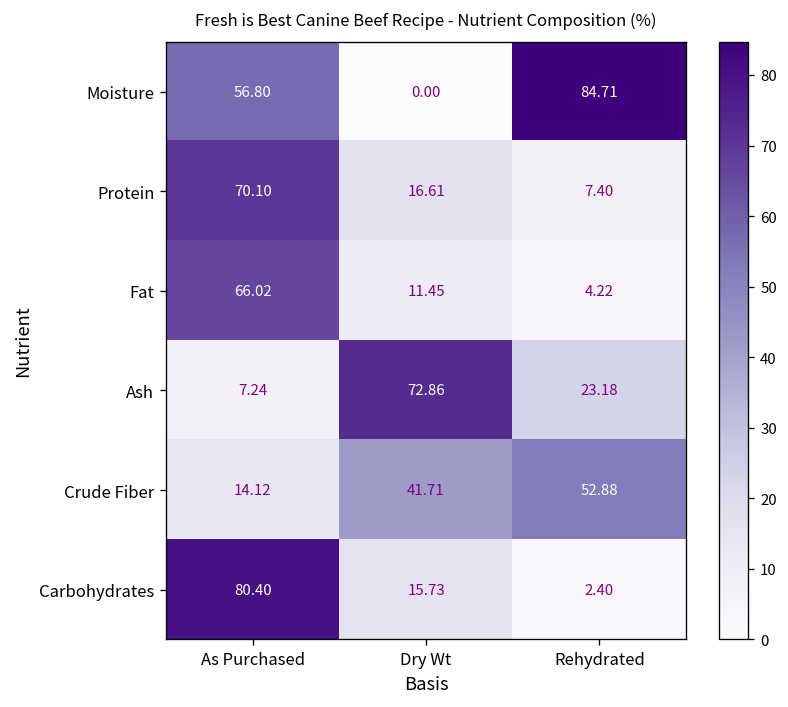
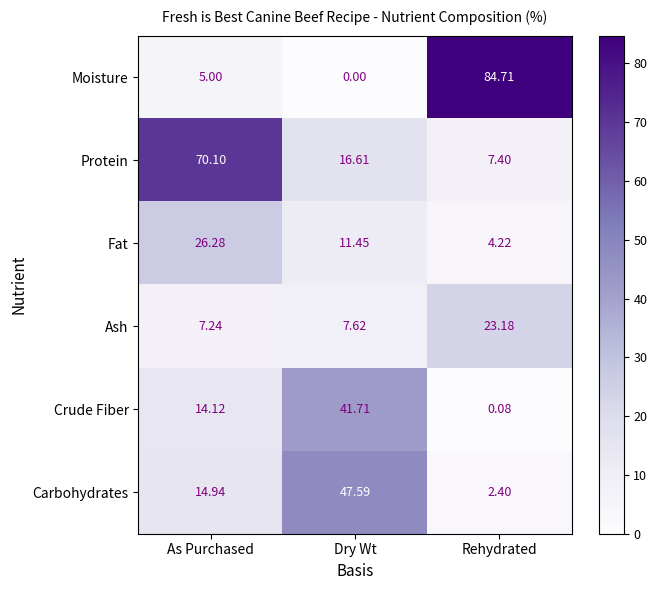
Moisture, As Purchased: 56.80 -> 5.00
Fat, As Purchased: 66.02 -> 26.28
Ash, Dry Wt: 72.86 -> 7.62
Crude Fiber, Rehydrated: 52.88 -> 0.08
Carbohydrates, As Purchased: 80.40 -> 14.94
Carbohydrates, Dry Wt: 15.73 -> 47.59
